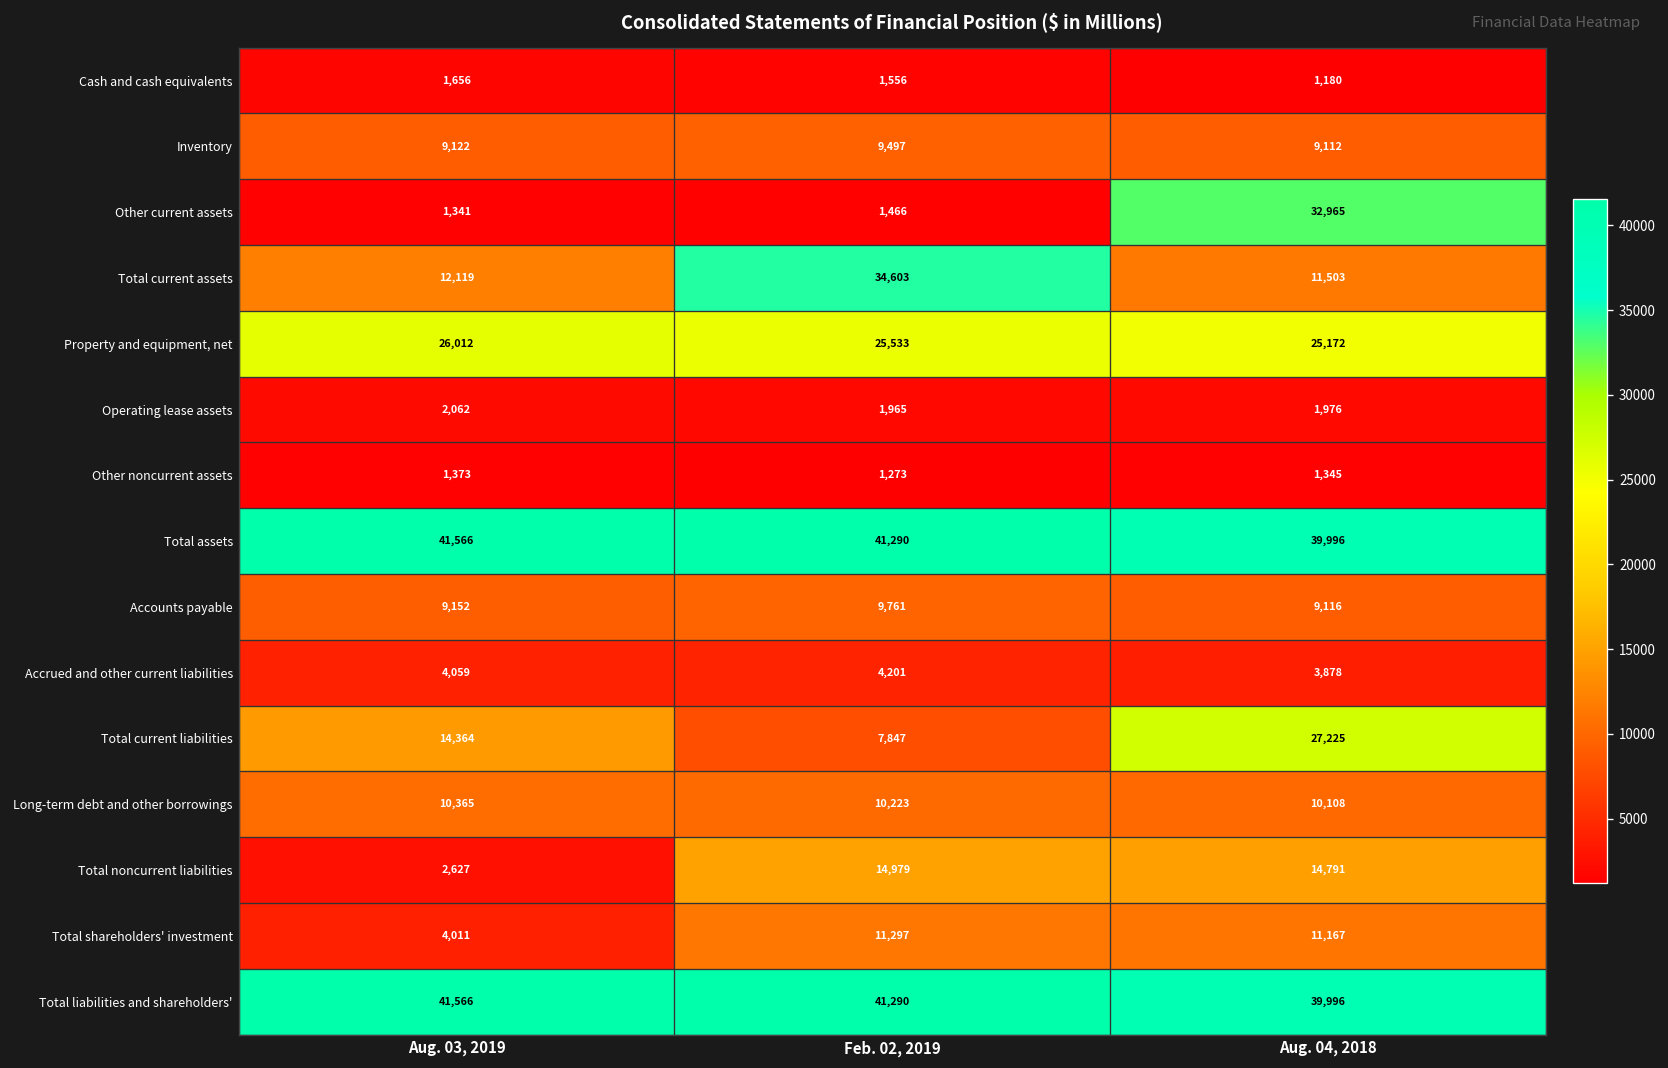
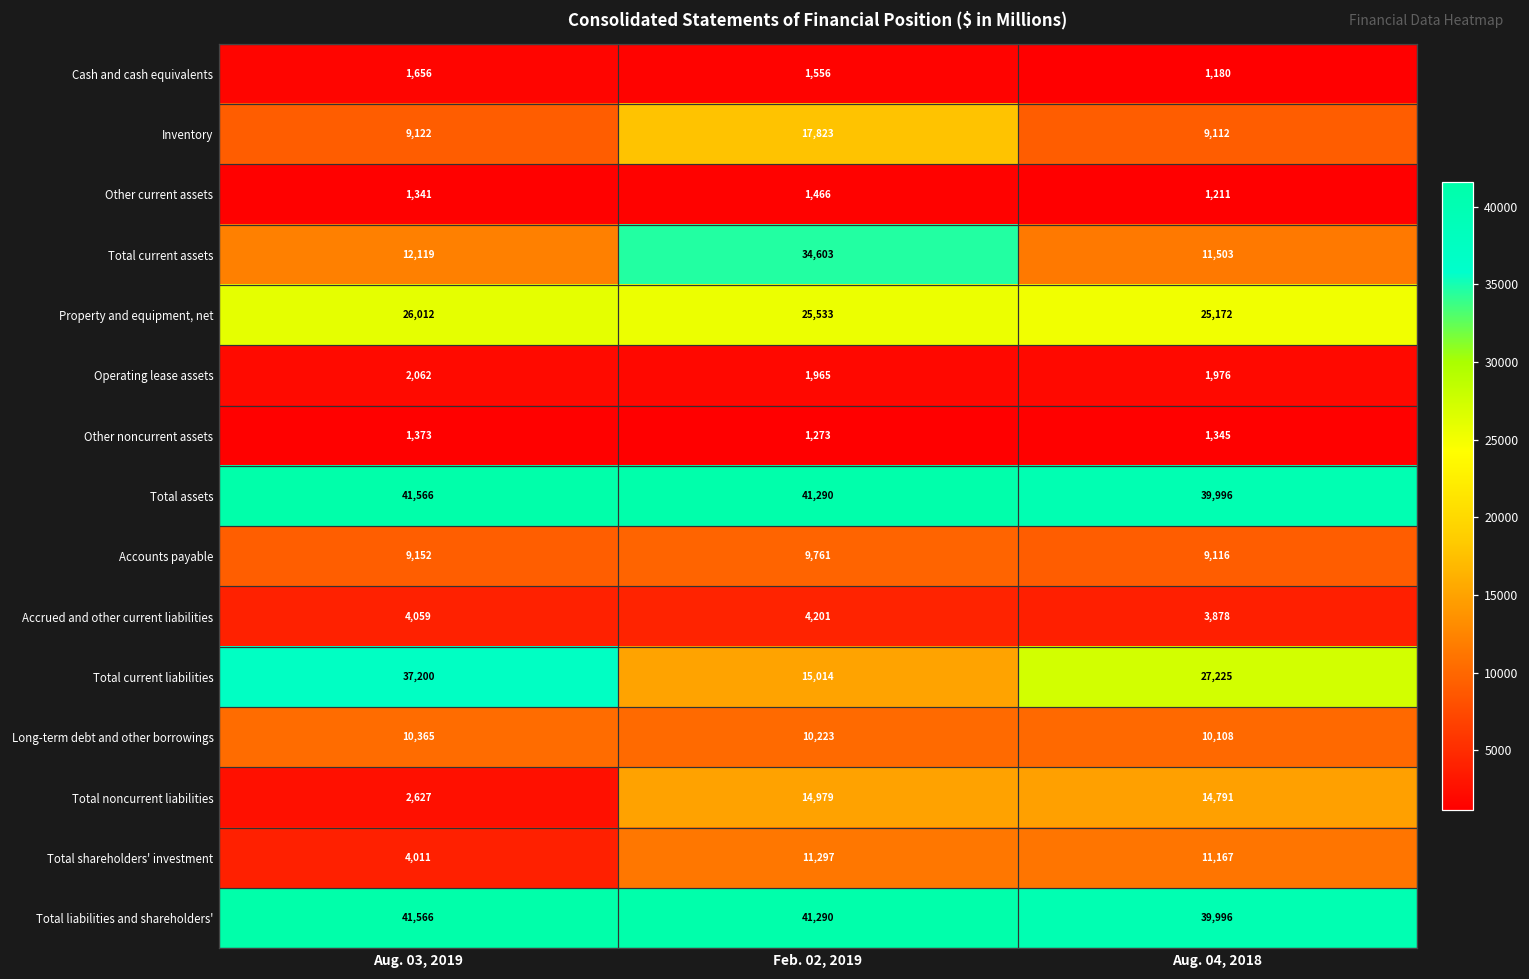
Inventory, Feb. 02, 2019: 9,497 -> 17,823
Other current assets, Aug. 04, 2018: 32,965 -> 1,211
Total current liabilities, Aug. 03, 2019: 14,364 -> 37,200
Total current liabilities, Feb. 02, 2019: 7,847 -> 15,014
